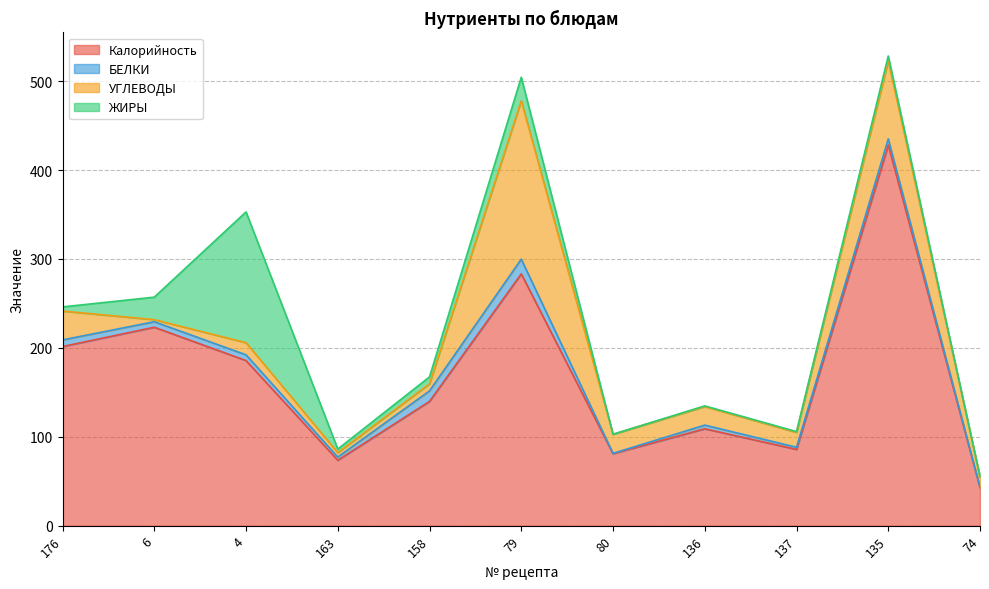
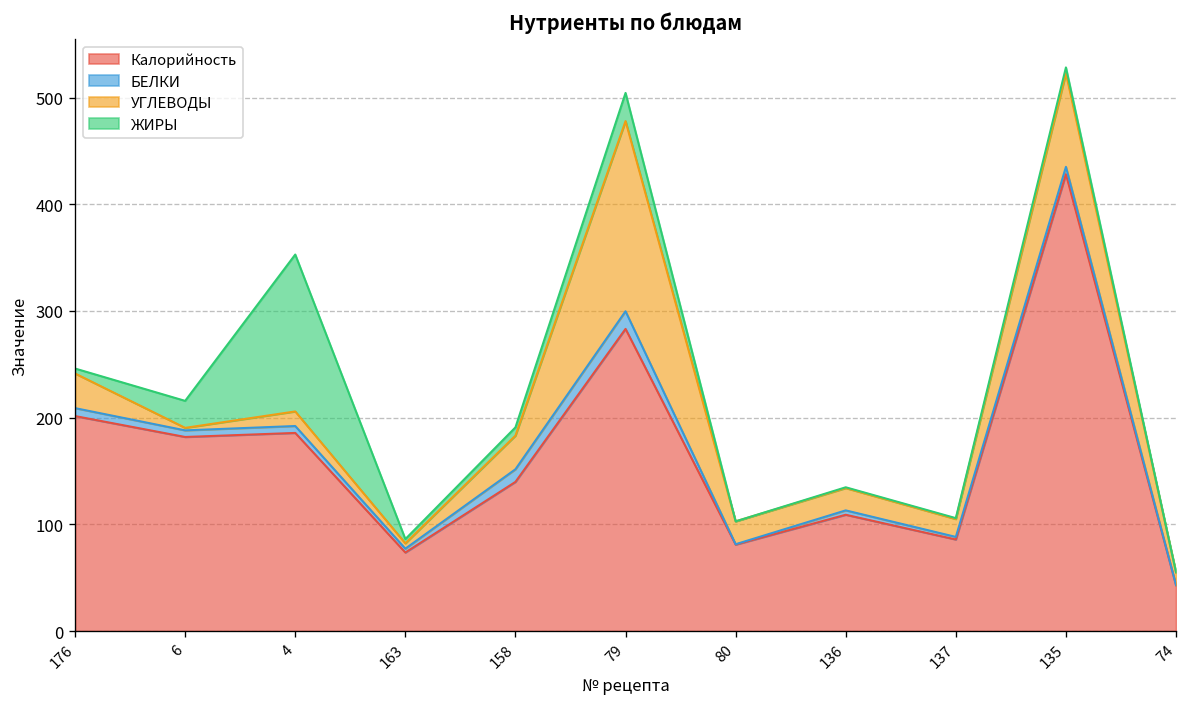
Калорийность, 6: 220 -> 180
УГЛЕВОДЫ, 158: 10 -> 30
